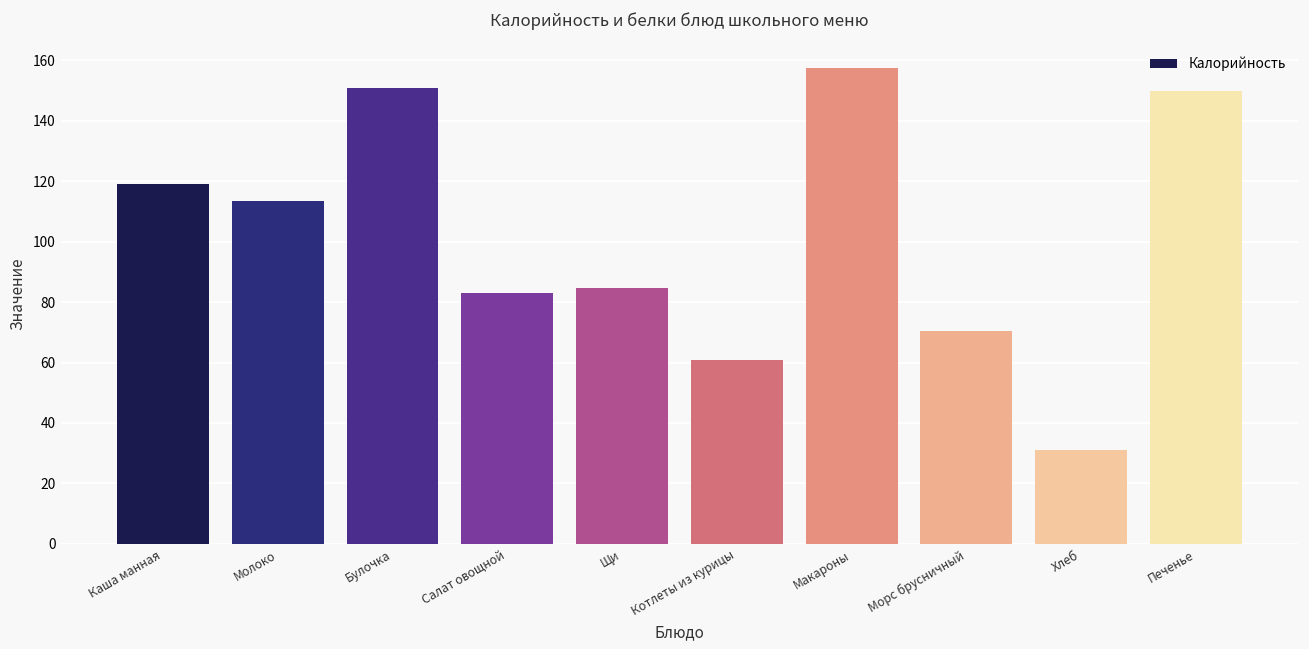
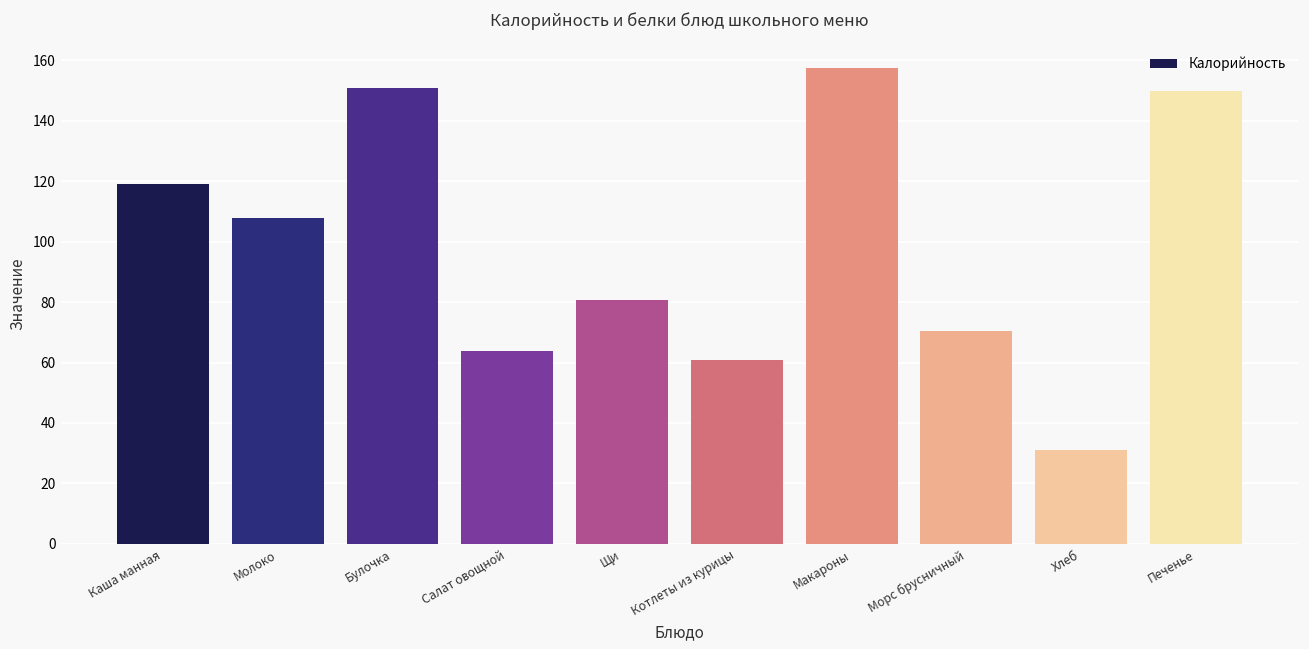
Молоко: 114 -> 108
Салат овощной: 83 -> 64
Щи: 85 -> 81
